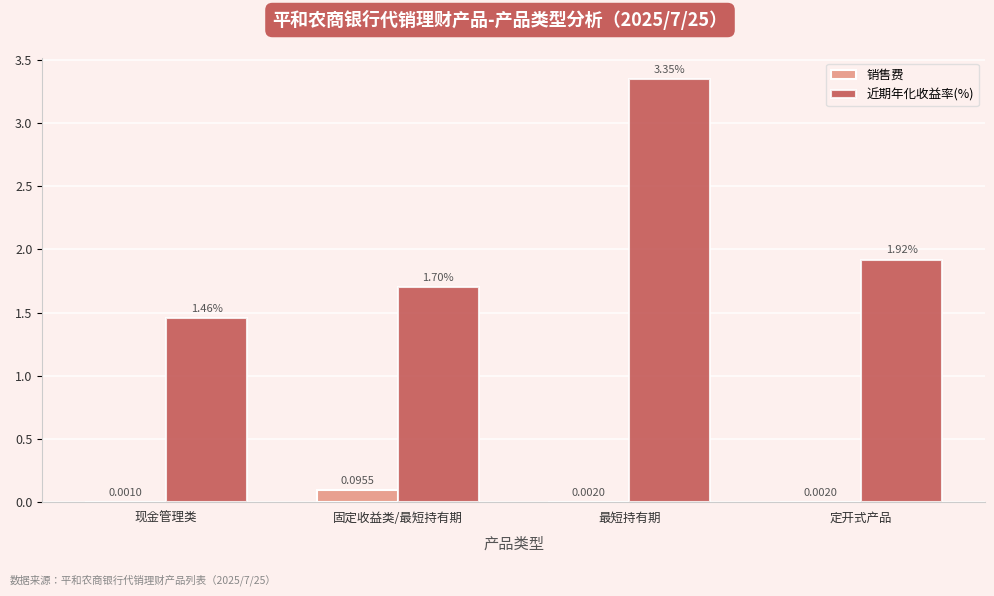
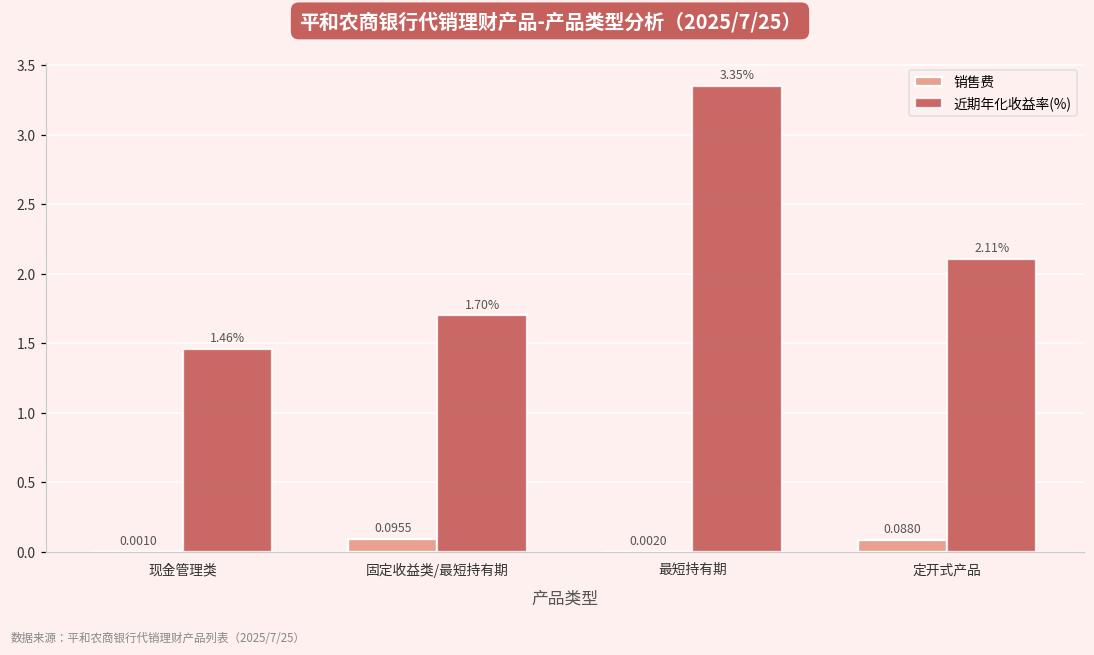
销售费, 定开式产品: 0.0020 -> 0.0880
近期年化收益率(%), 定开式产品: 1.92% -> 2.11%
